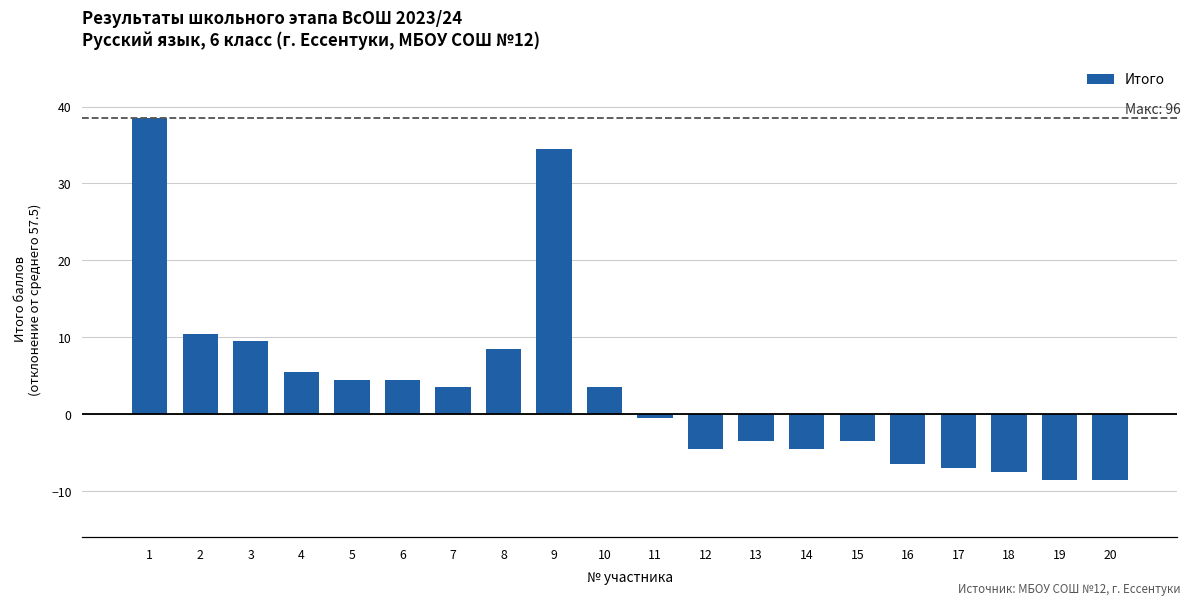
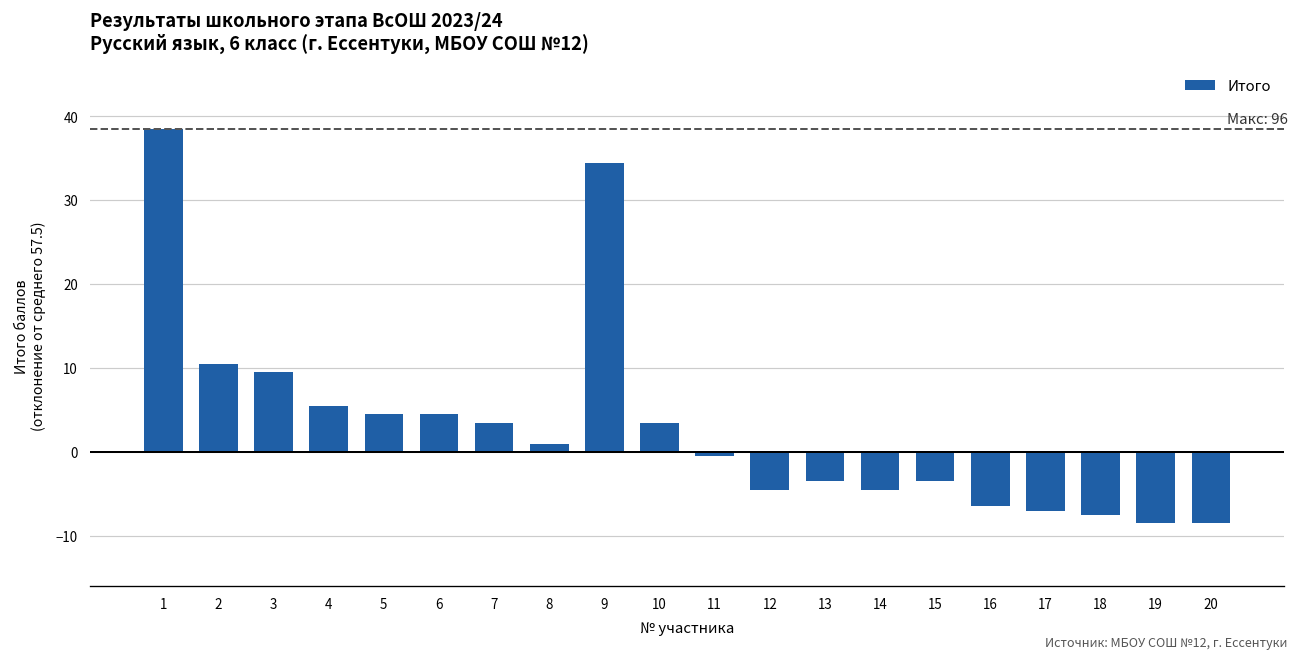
8: 8 -> 1
